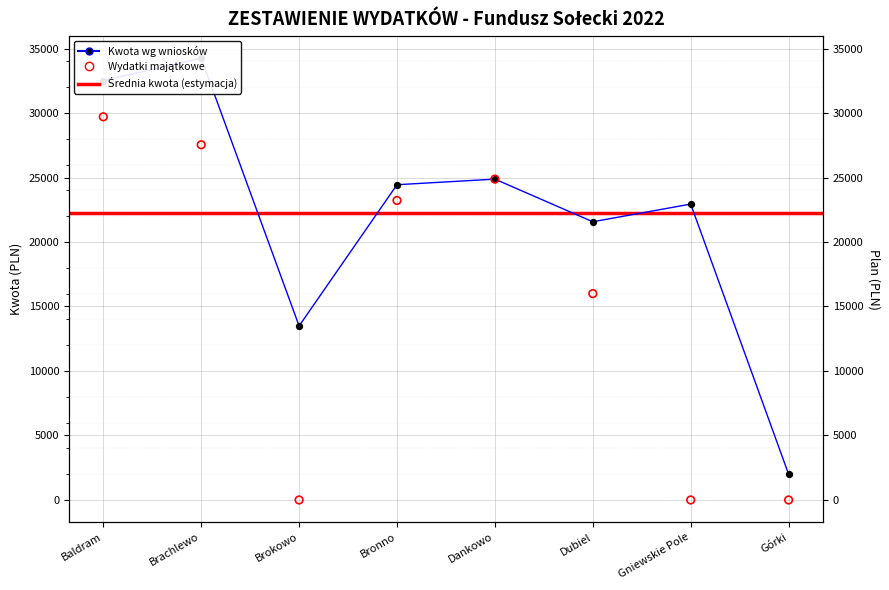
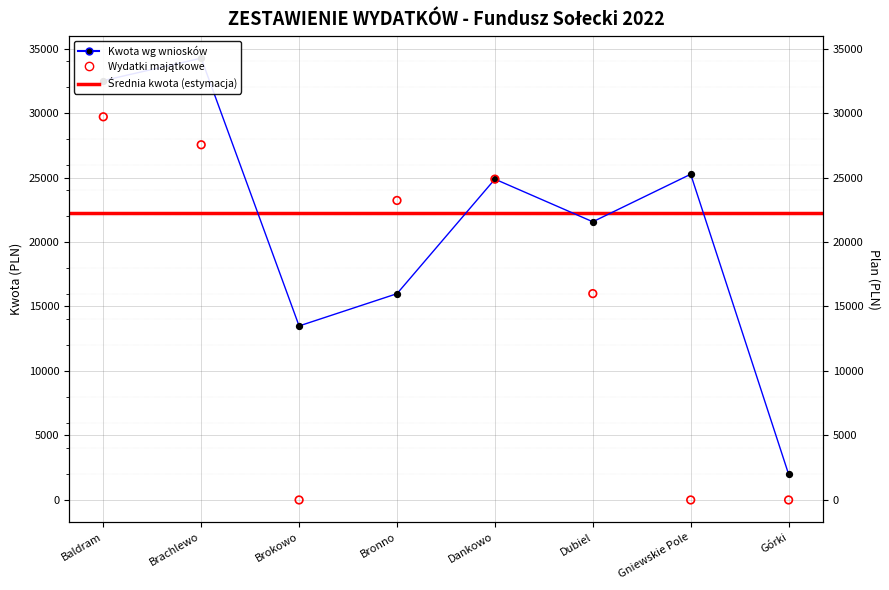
Kwota wg wniosków, Bronno: 24400 -> 16000
Kwota wg wniosków, Gniewskie Pole: 22900 -> 25300
